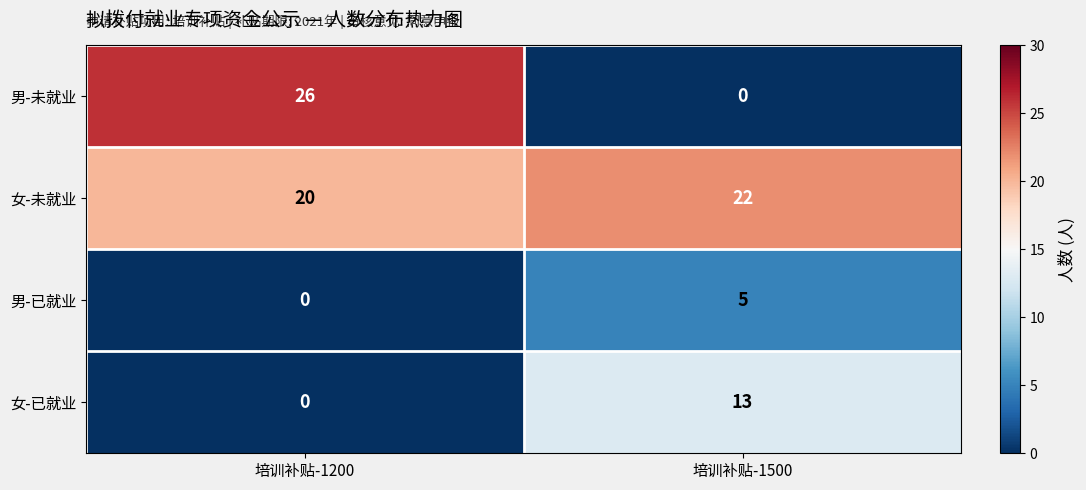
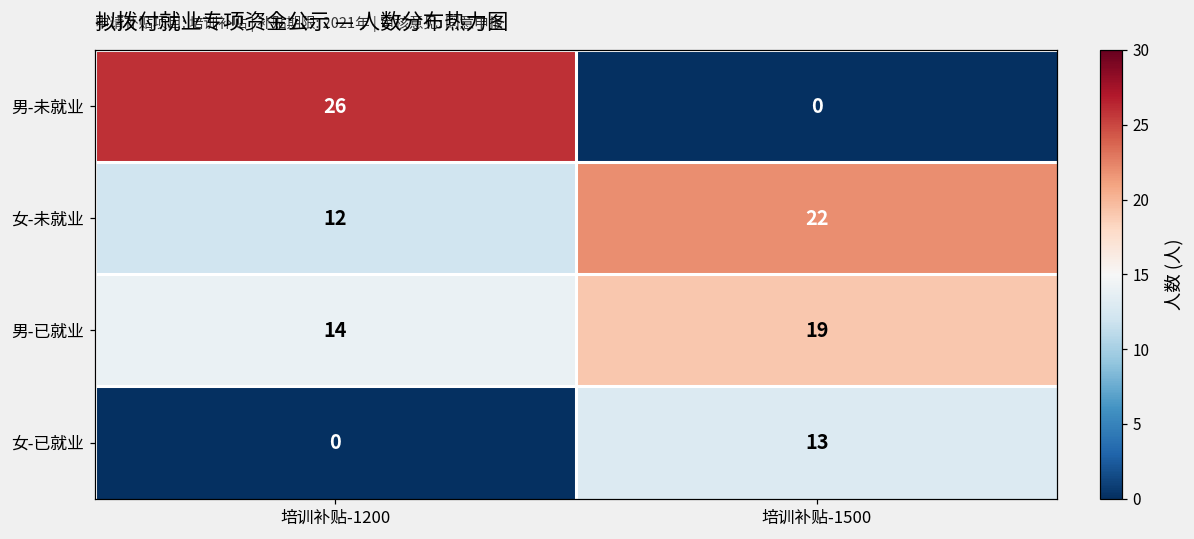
女-未就业, 培训补贴-1200: 20 -> 12
男-已就业, 培训补贴-1200: 0 -> 14
男-已就业, 培训补贴-1500: 5 -> 19
